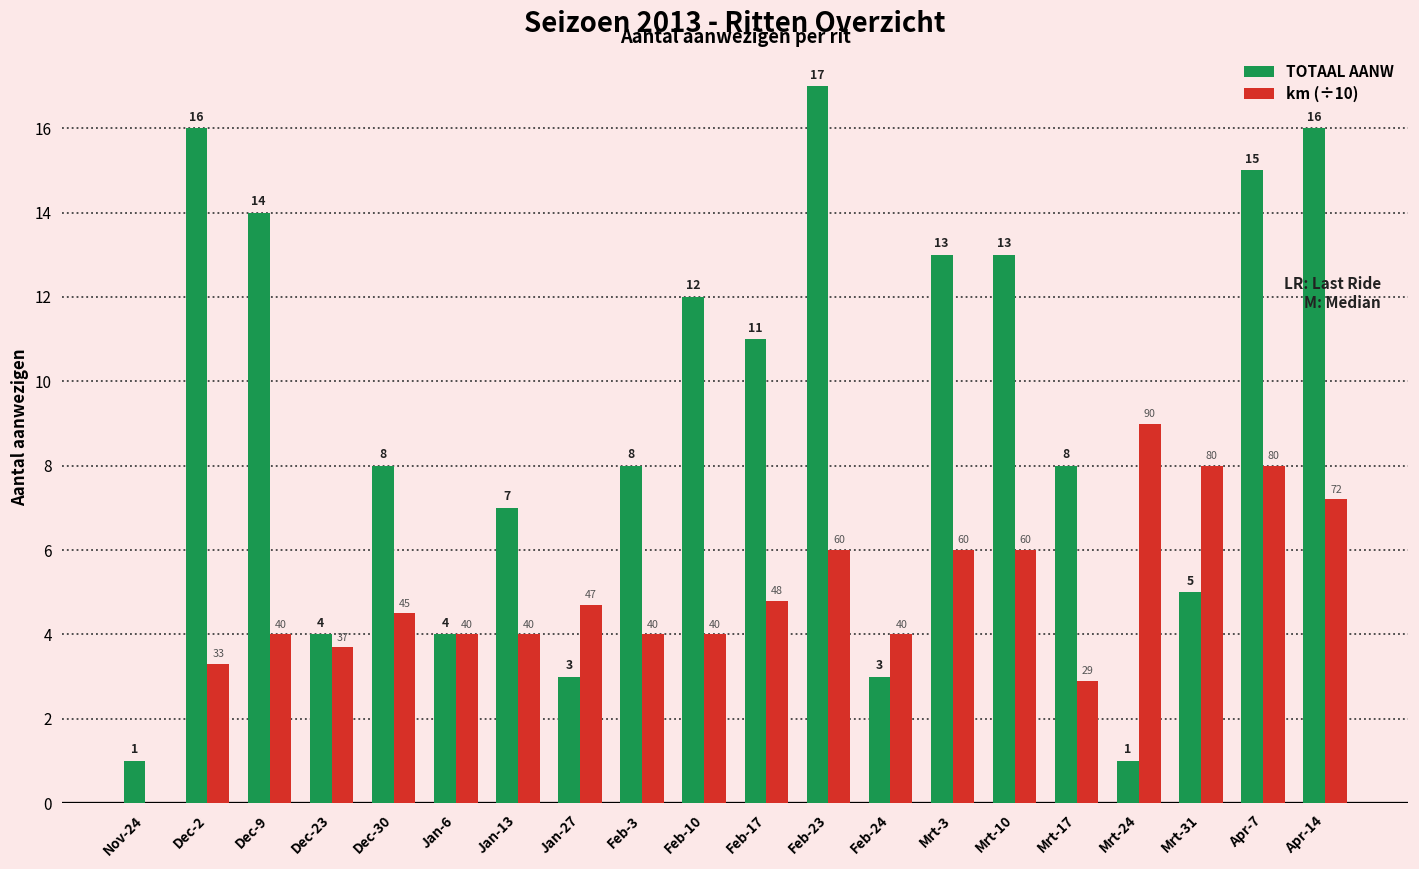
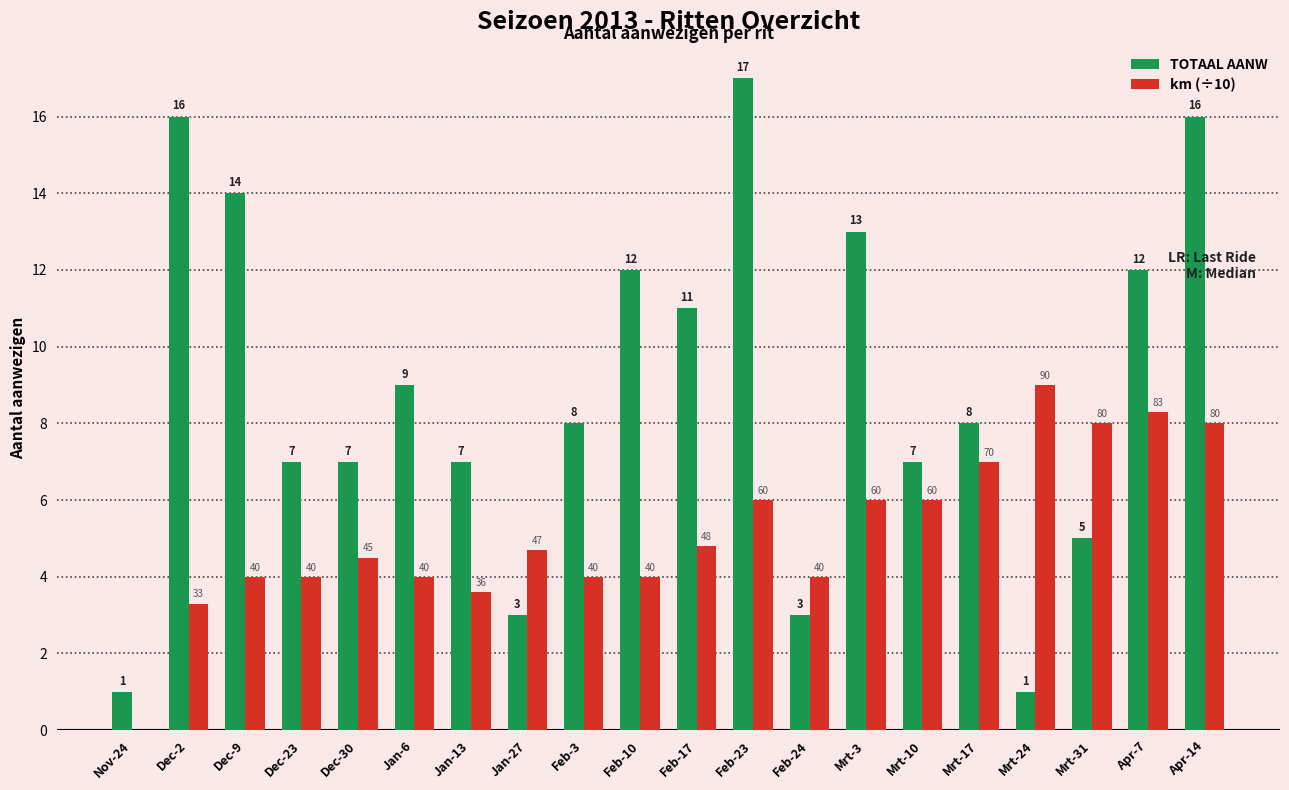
TOTAAL AANW, Dec-23: 4 -> 7
km (÷10), Dec-23: 37 -> 40
TOTAAL AANW, Dec-30: 8 -> 7
TOTAAL AANW, Jan-6: 4 -> 9
km (÷10), Jan-13: 40 -> 36
TOTAAL AANW, Mrt-10: 13 -> 7
km (÷10), Mrt-17: 29 -> 70
TOTAAL AANW, Apr-7: 15 -> 12
km (÷10), Apr-7: 80 -> 83
km (÷10), Apr-14: 72 -> 80
